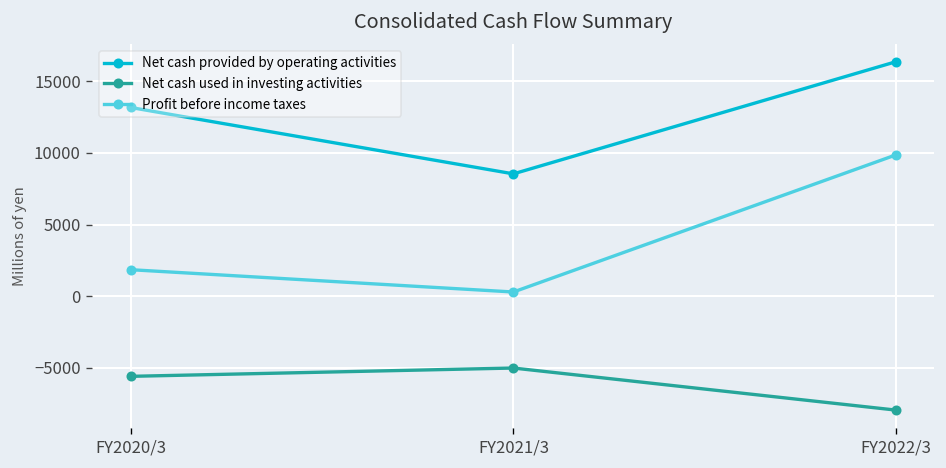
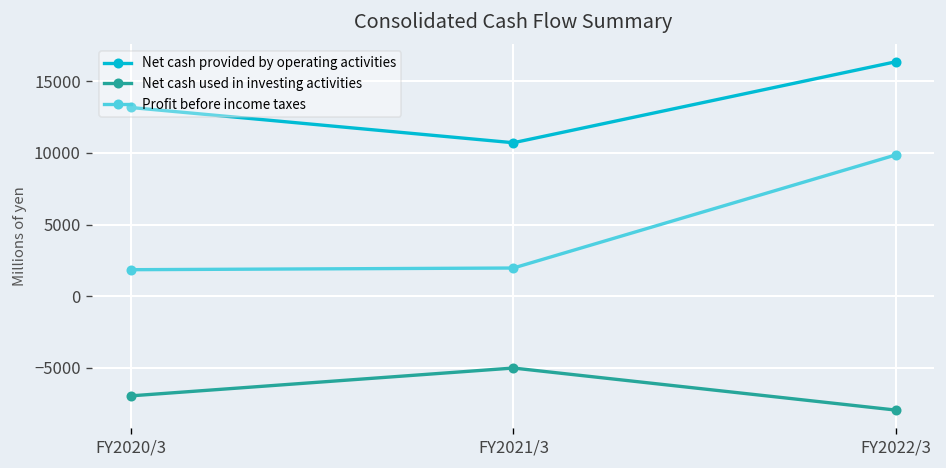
Net cash used in investing activities, FY2020/3: -5600 -> -6900
Net cash provided by operating activities, FY2021/3: 8500 -> 10700
Profit before income taxes, FY2021/3: 300 -> 2000
